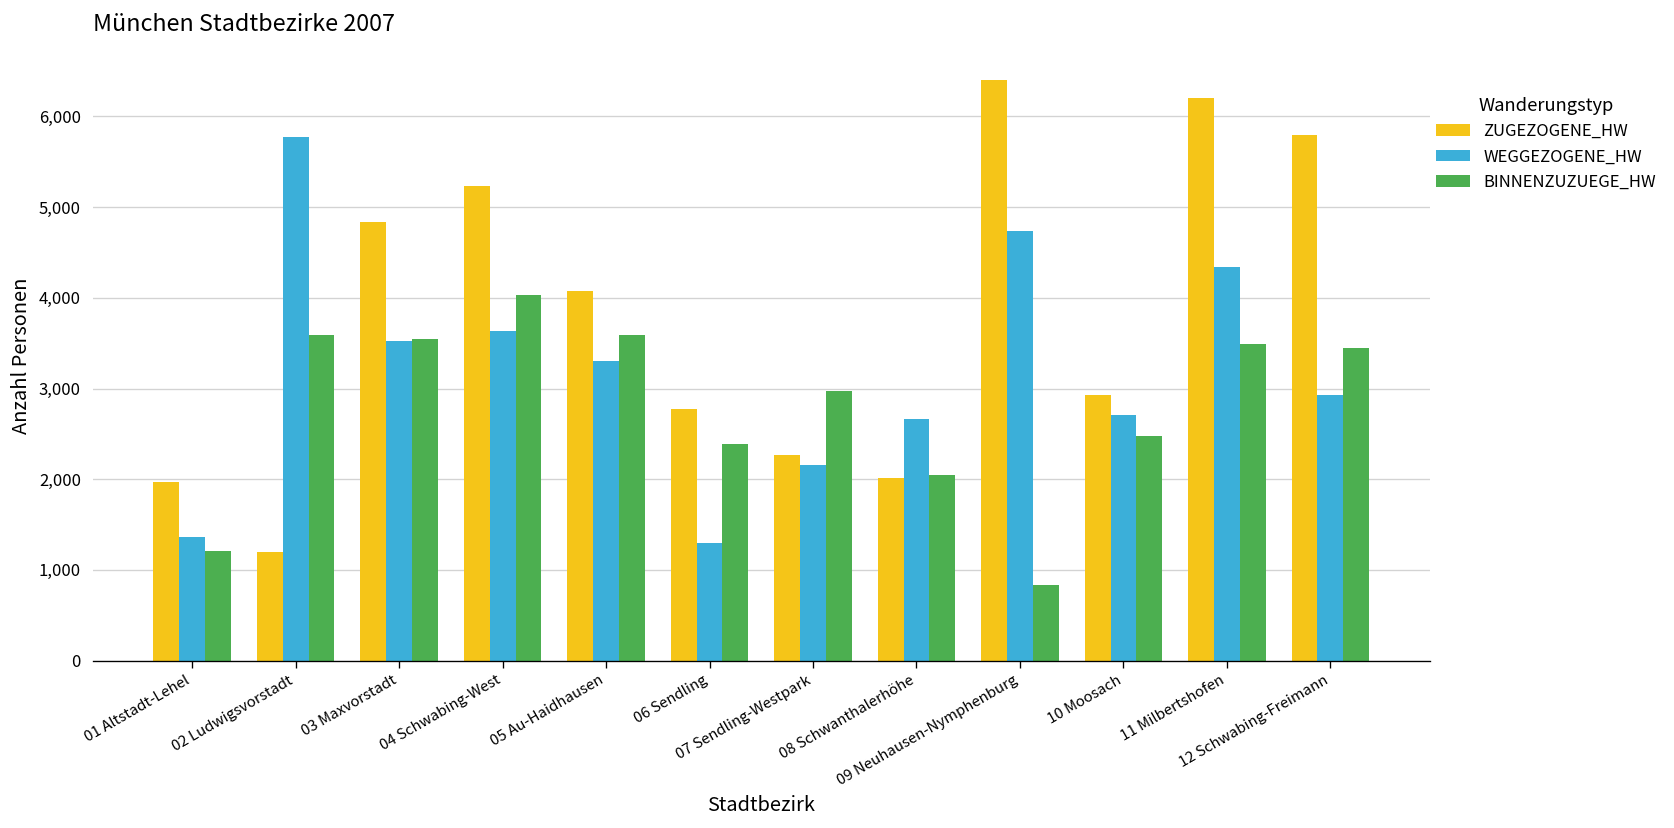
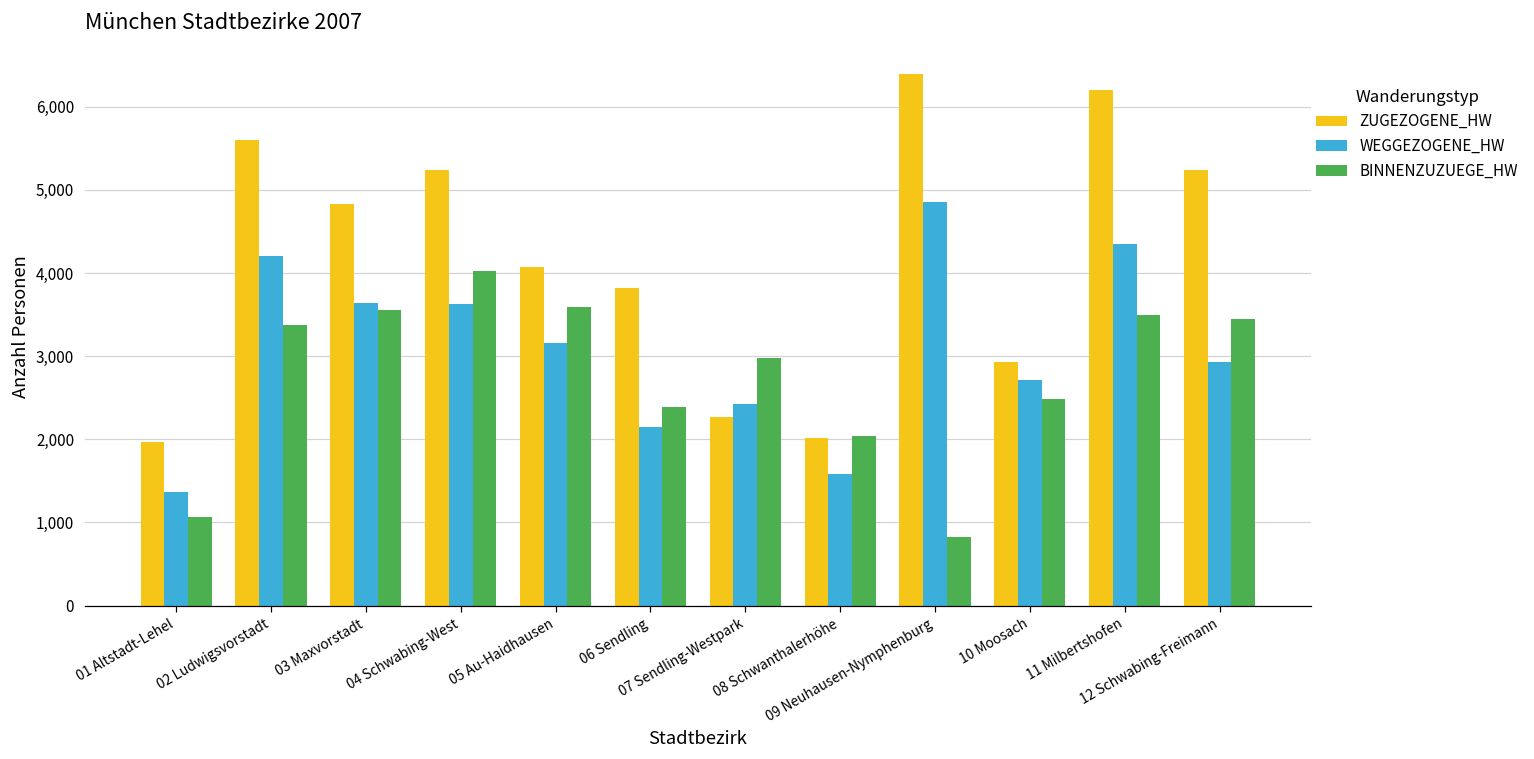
BINNENZUZUEGE_HW, 01 Altstadt-Lehel: 1,200 -> 1,100
ZUGEZOGENE_HW, 02 Ludwigsvorstadt: 1,200 -> 5,600
WEGGEZOGENE_HW, 02 Ludwigsvorstadt: 5,800 -> 4,200
BINNENZUZUEGE_HW, 02 Ludwigsvorstadt: 3,600 -> 3,400
WEGGEZOGENE_HW, 03 Maxvorstadt: 3,500 -> 3,600
WEGGEZOGENE_HW, 05 Au-Haidhausen: 3,300 -> 3,200
ZUGEZOGENE_HW, 06 Sendling: 2,800 -> 3,800
WEGGEZOGENE_HW, 06 Sendling: 1,300 -> 2,200
WEGGEZOGENE_HW, 07 Sendling-Westpark: 2,200 -> 2,400
WEGGEZOGENE_HW, 08 Schwanthalerhöhe: 2,700 -> 1,600
WEGGEZOGENE_HW, 09 Neuhausen-Nymphenburg: 4,700 -> 4,900
ZUGEZOGENE_HW, 12 Schwabing-Freimann: 5,800 -> 5,200
